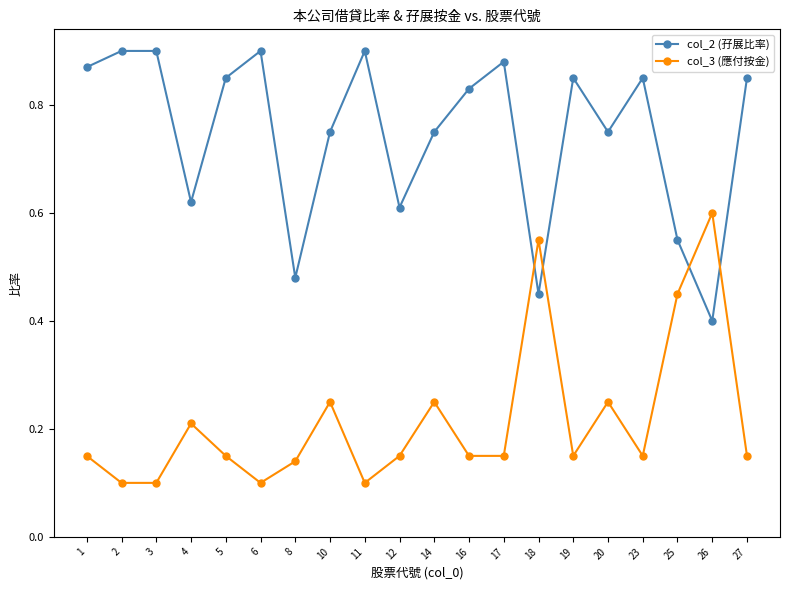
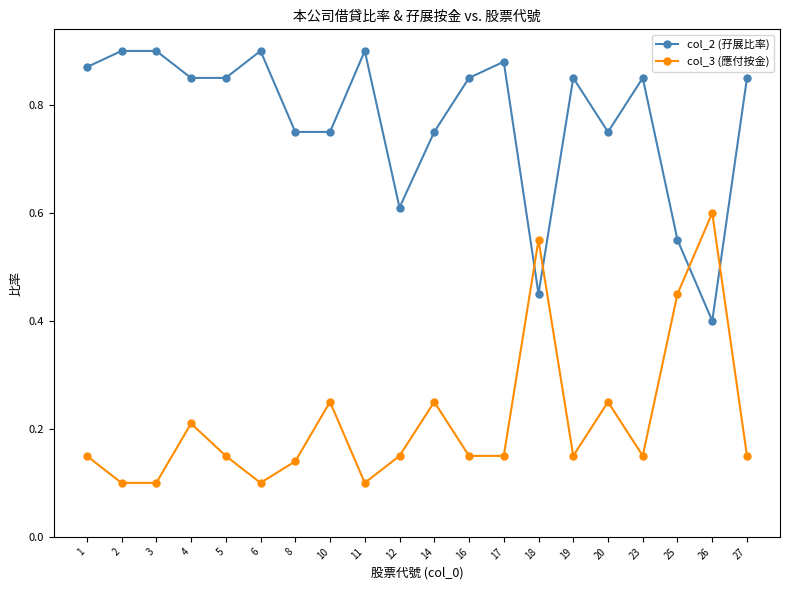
col_2 (孖展比率), 4: 0.62 -> 0.85
col_2 (孖展比率), 8: 0.48 -> 0.75
col_2 (孖展比率), 16: 0.83 -> 0.85
